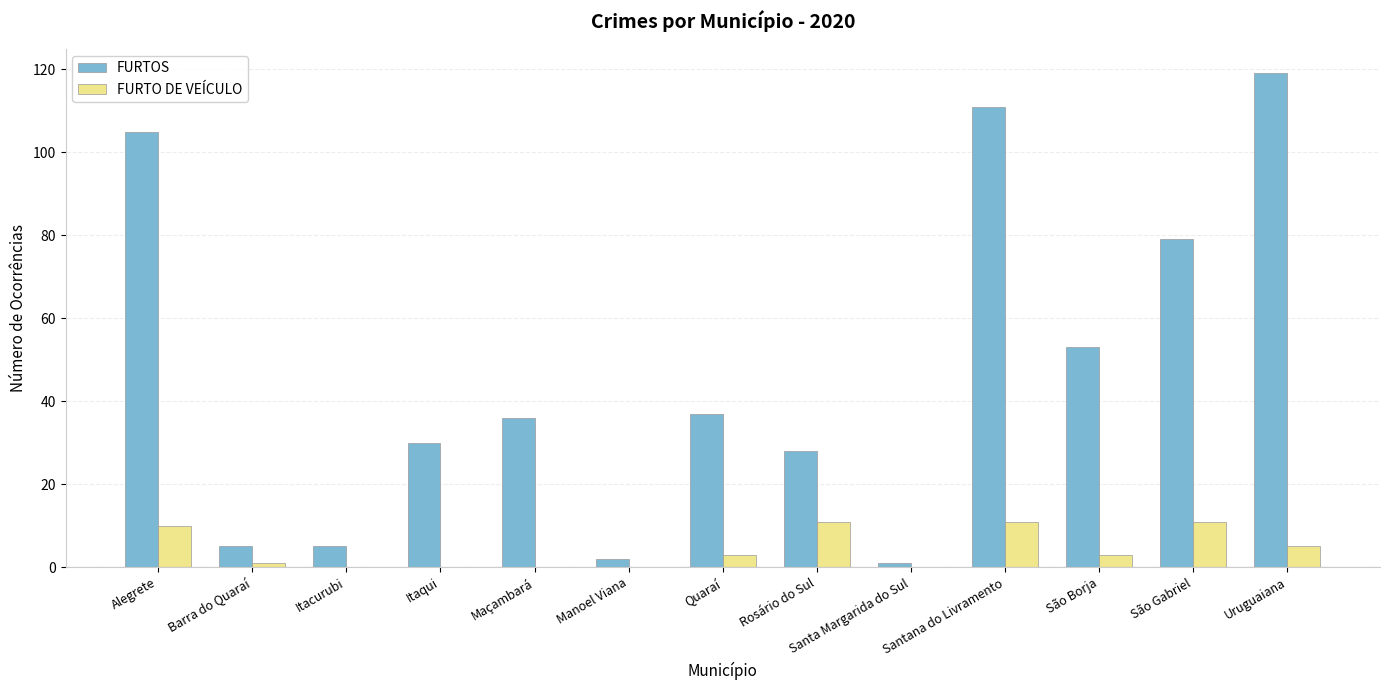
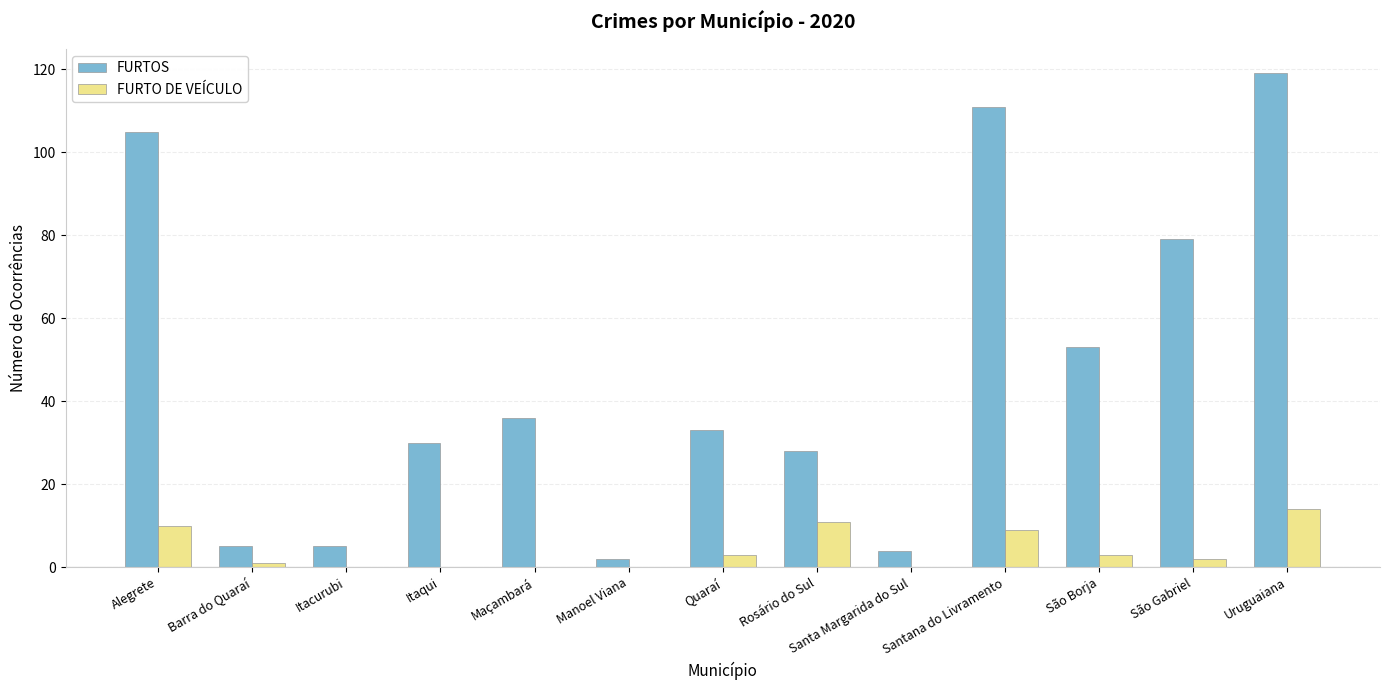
FURTOS, Quaraí: 37 -> 33
FURTOS, Santa Margarida do Sul: 1 -> 4
FURTO DE VEÍCULO, Santana do Livramento: 11 -> 9
FURTO DE VEÍCULO, São Gabriel: 11 -> 2
FURTO DE VEÍCULO, Uruguaiana: 5 -> 14
